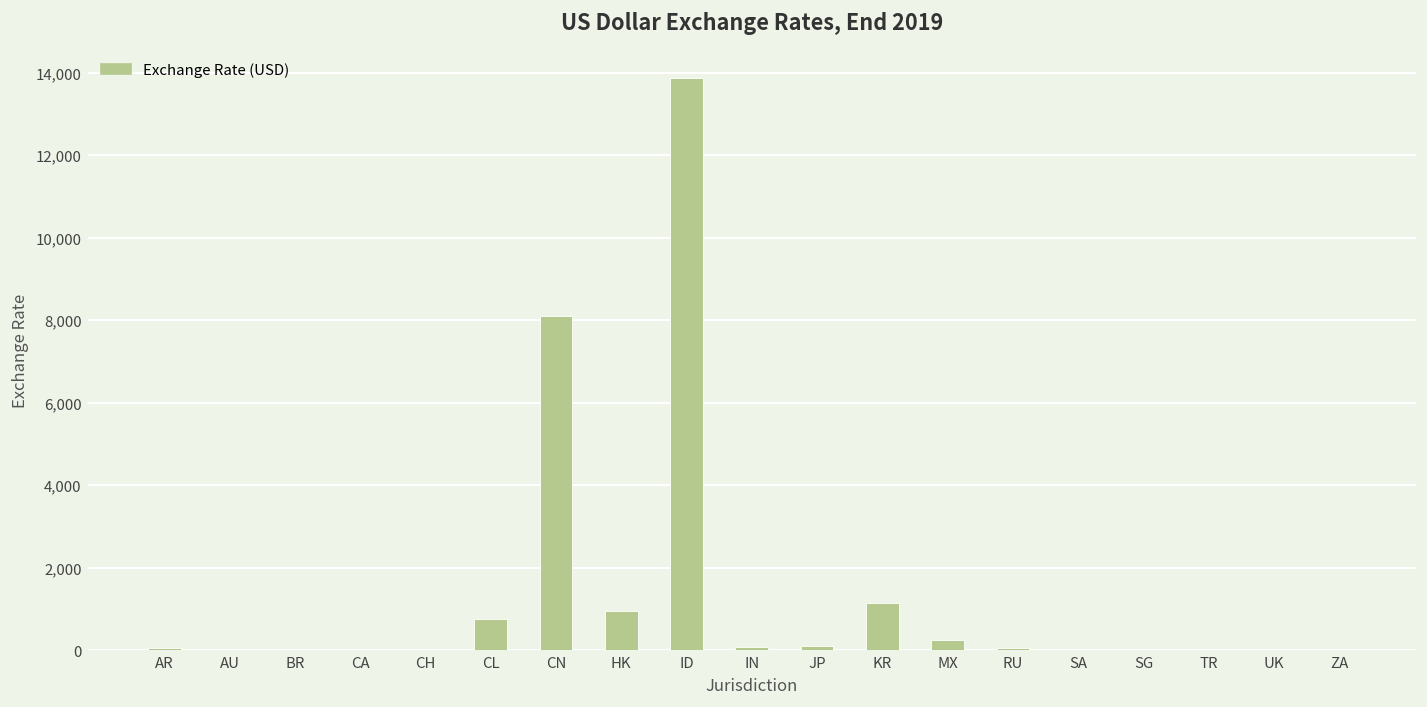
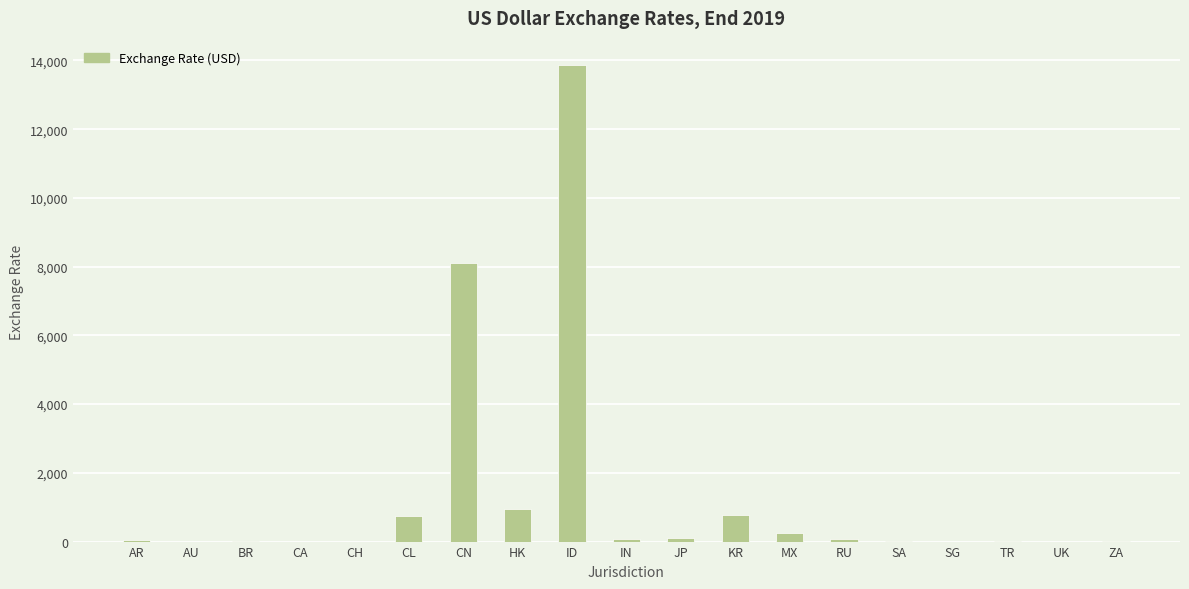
KR: 1,200 -> 800
